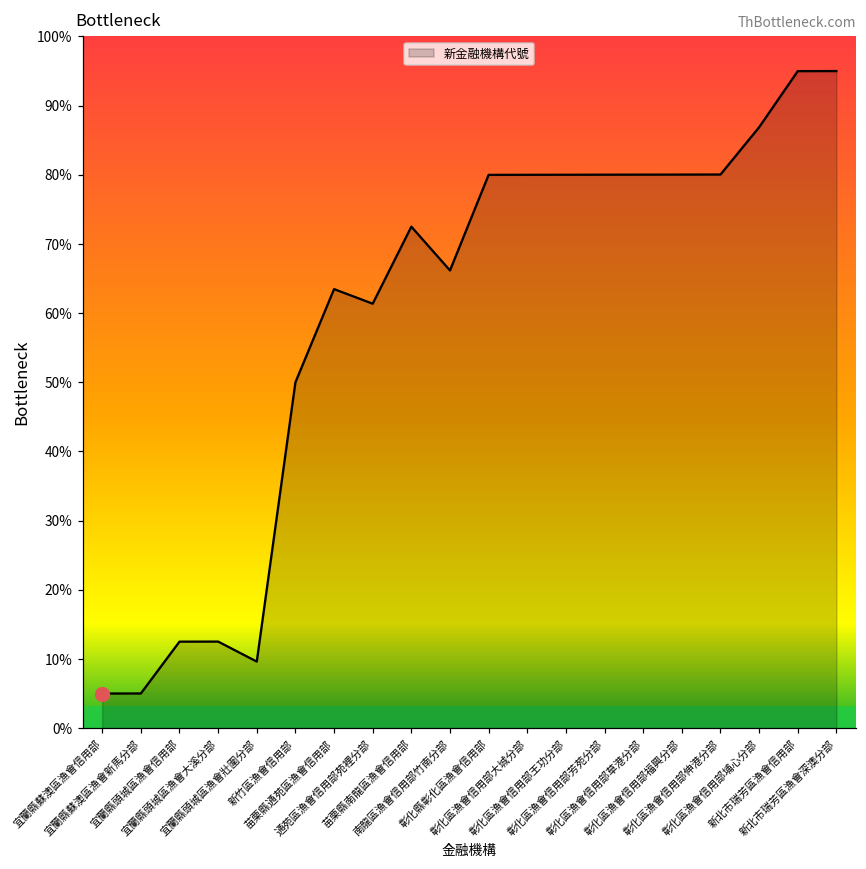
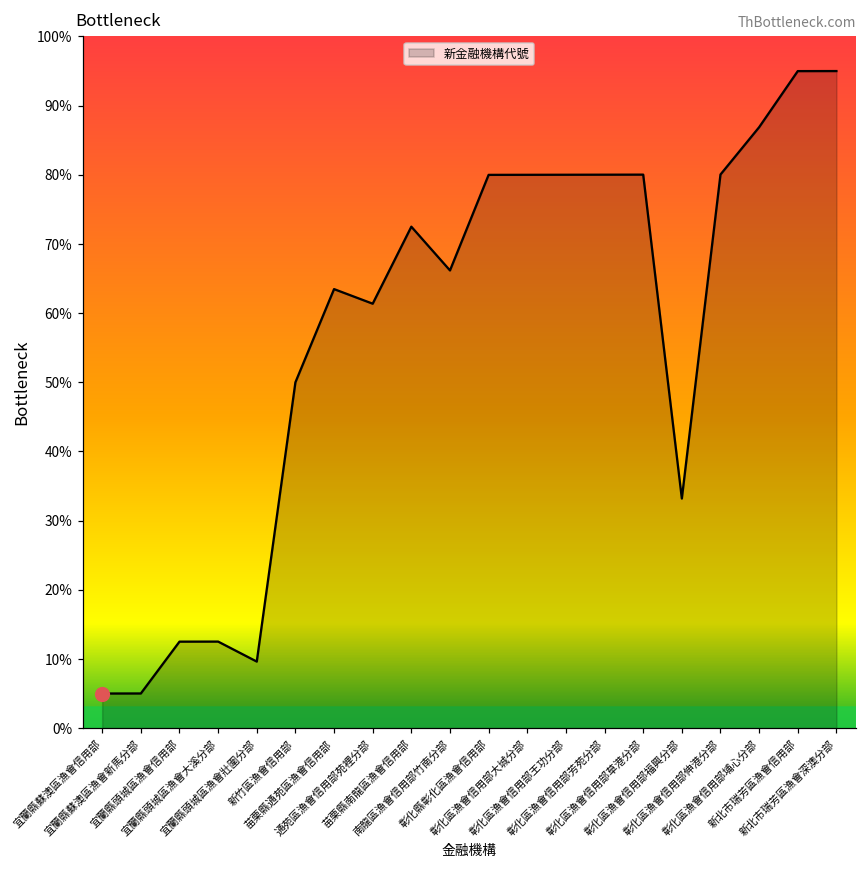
新金融機構代號, 彰化區漁會信用部福興分部: 80% -> 33%
